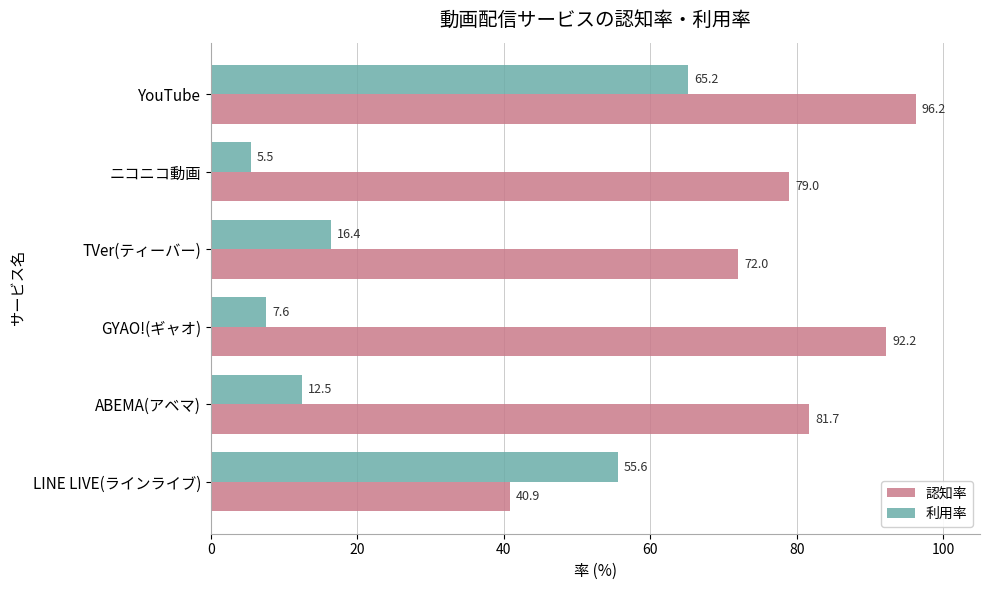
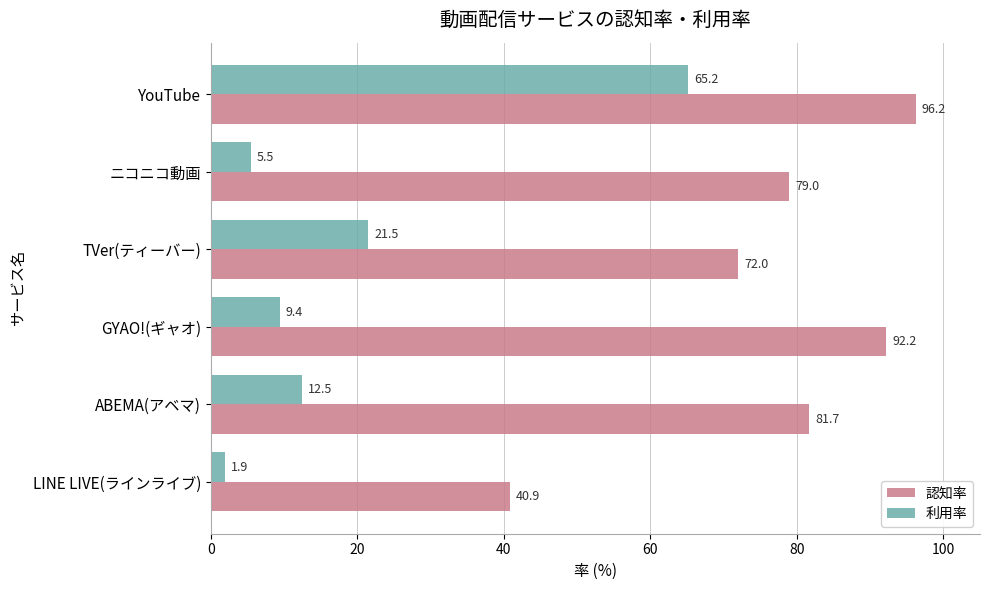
利用率, TVer(ティーバー): 16.4 -> 21.5
利用率, GYAO!(ギャオ): 7.6 -> 9.4
利用率, LINE LIVE(ラインライブ): 55.6 -> 1.9
